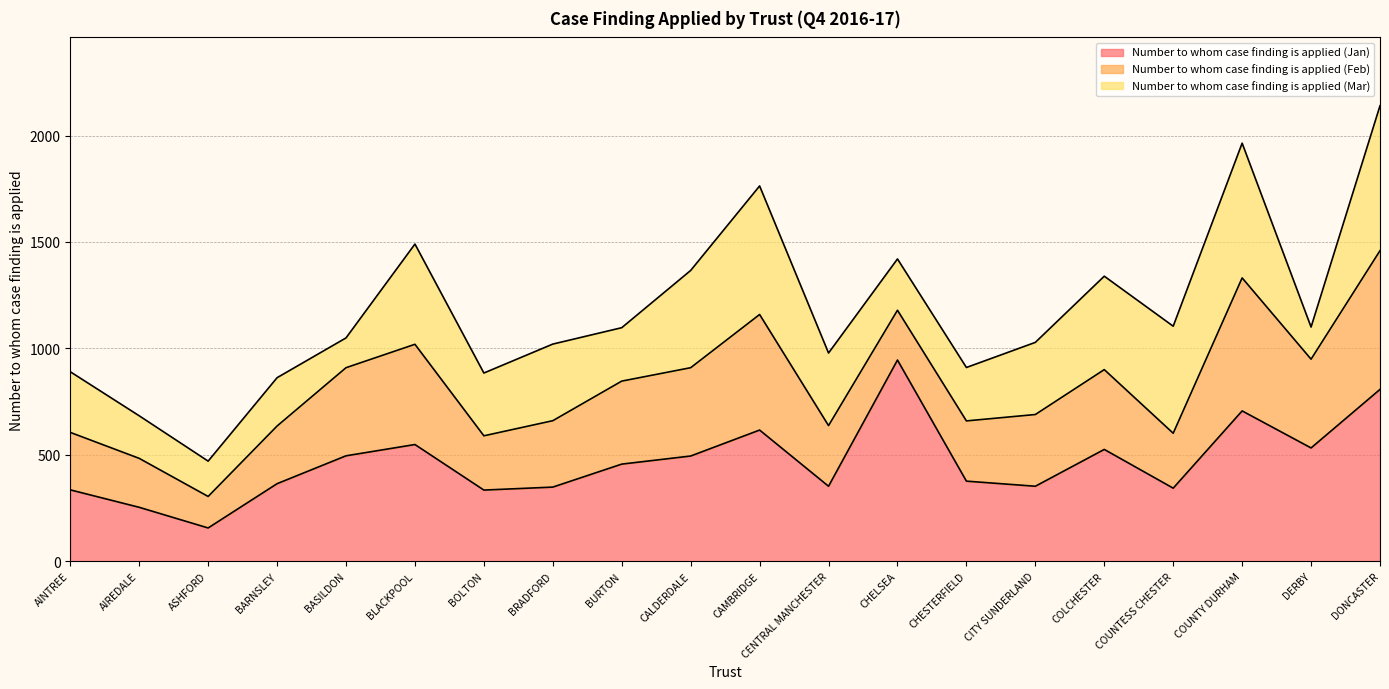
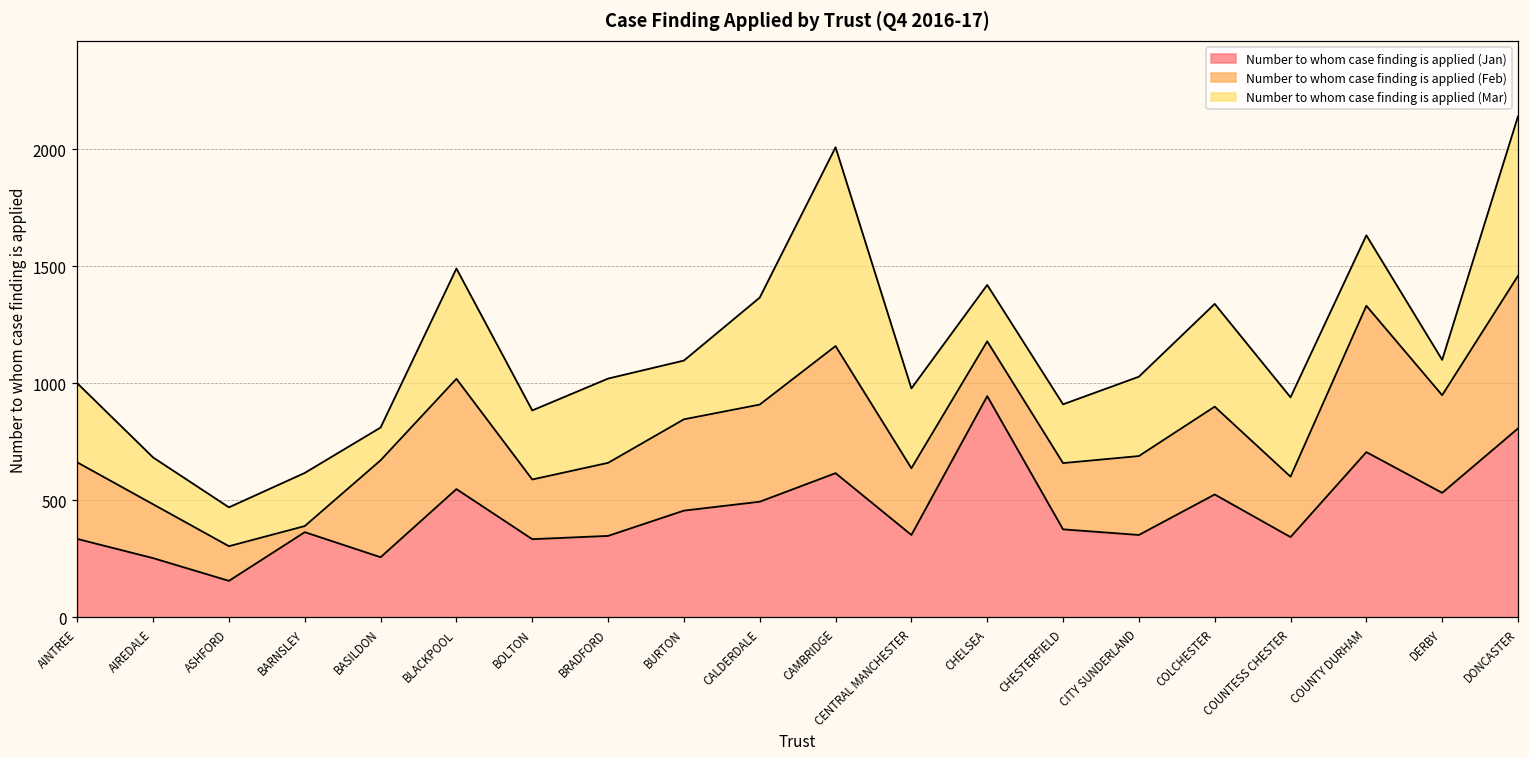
Number to whom case finding is applied (Feb), AINTREE: 270 -> 330
Number to whom case finding is applied (Mar), AINTREE: 290 -> 340
Number to whom case finding is applied (Feb), BARNSLEY: 270 -> 30
Number to whom case finding is applied (Jan), BASILDON: 500 -> 260
Number to whom case finding is applied (Mar), CAMBRIDGE: 600 -> 850
Number to whom case finding is applied (Mar), COUNTESS CHESTER: 500 -> 340
Number to whom case finding is applied (Mar), COUNTY DURHAM: 630 -> 300
